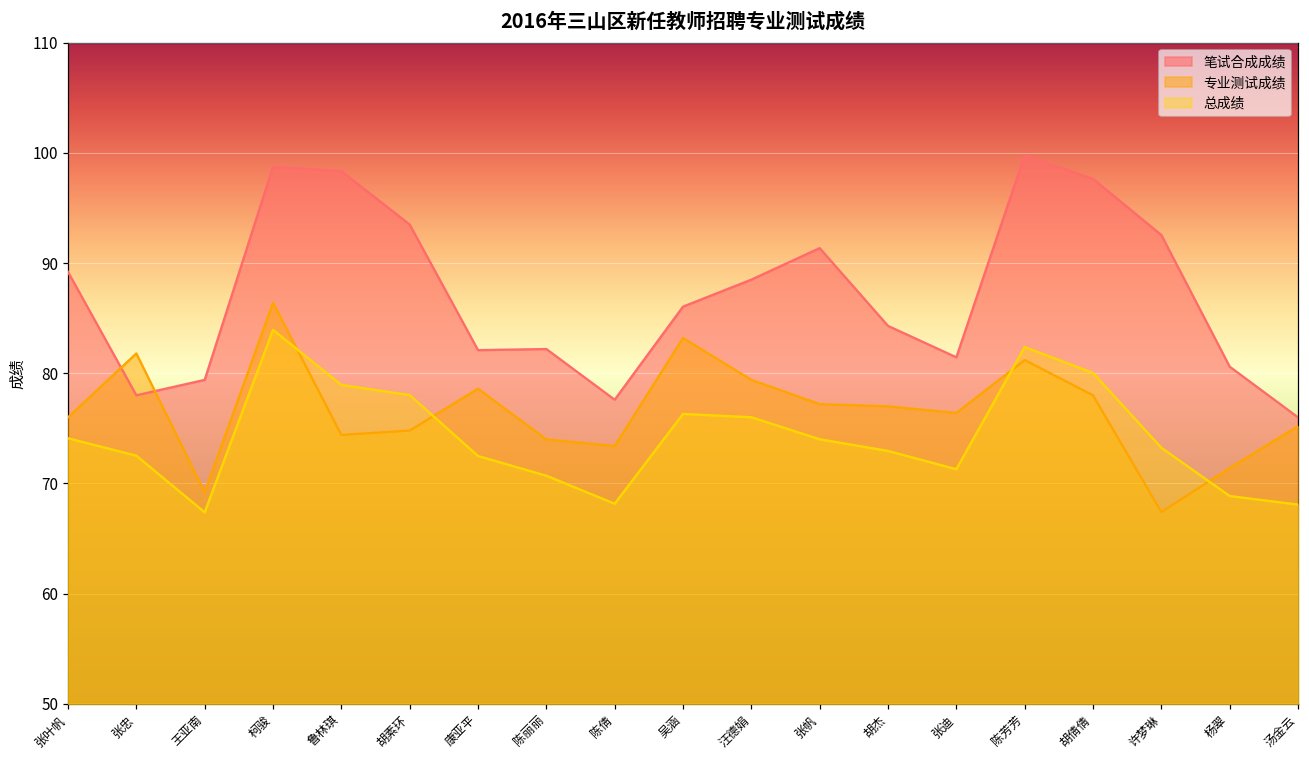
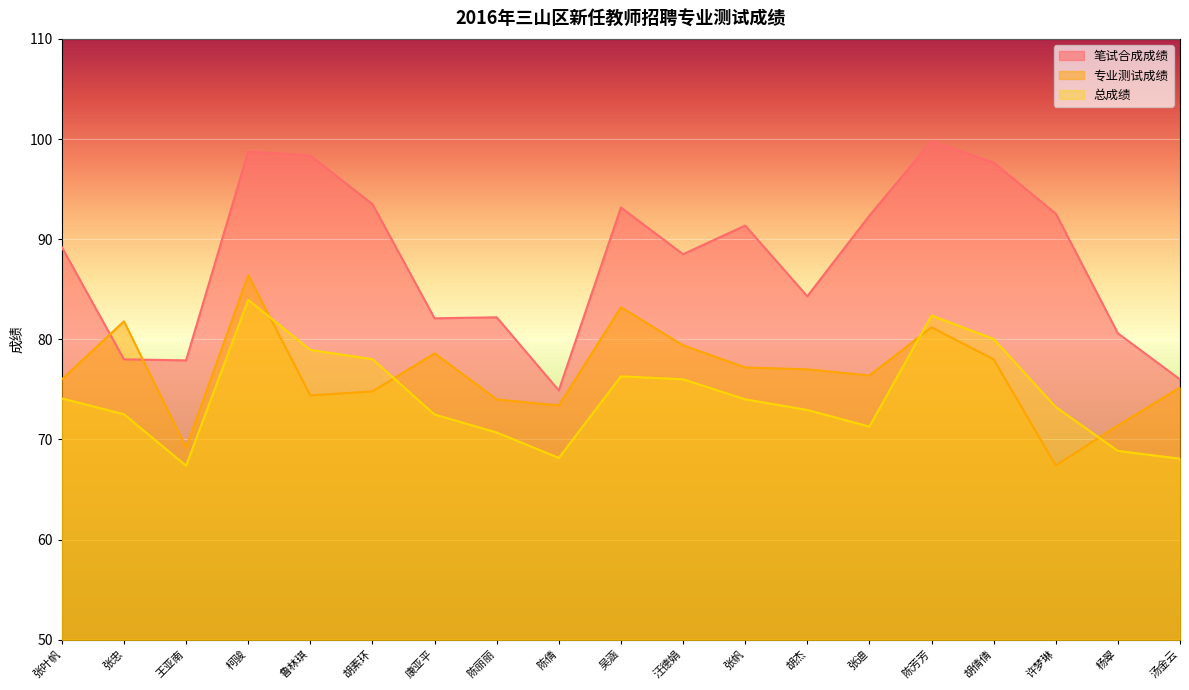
笔试合成成绩, 王亚南: 79.4 -> 77.9
笔试合成成绩, 陈倩: 77.6 -> 74.9
笔试合成成绩, 吴涵: 86.1 -> 93.2
笔试合成成绩, 张迪: 81.5 -> 92.4
